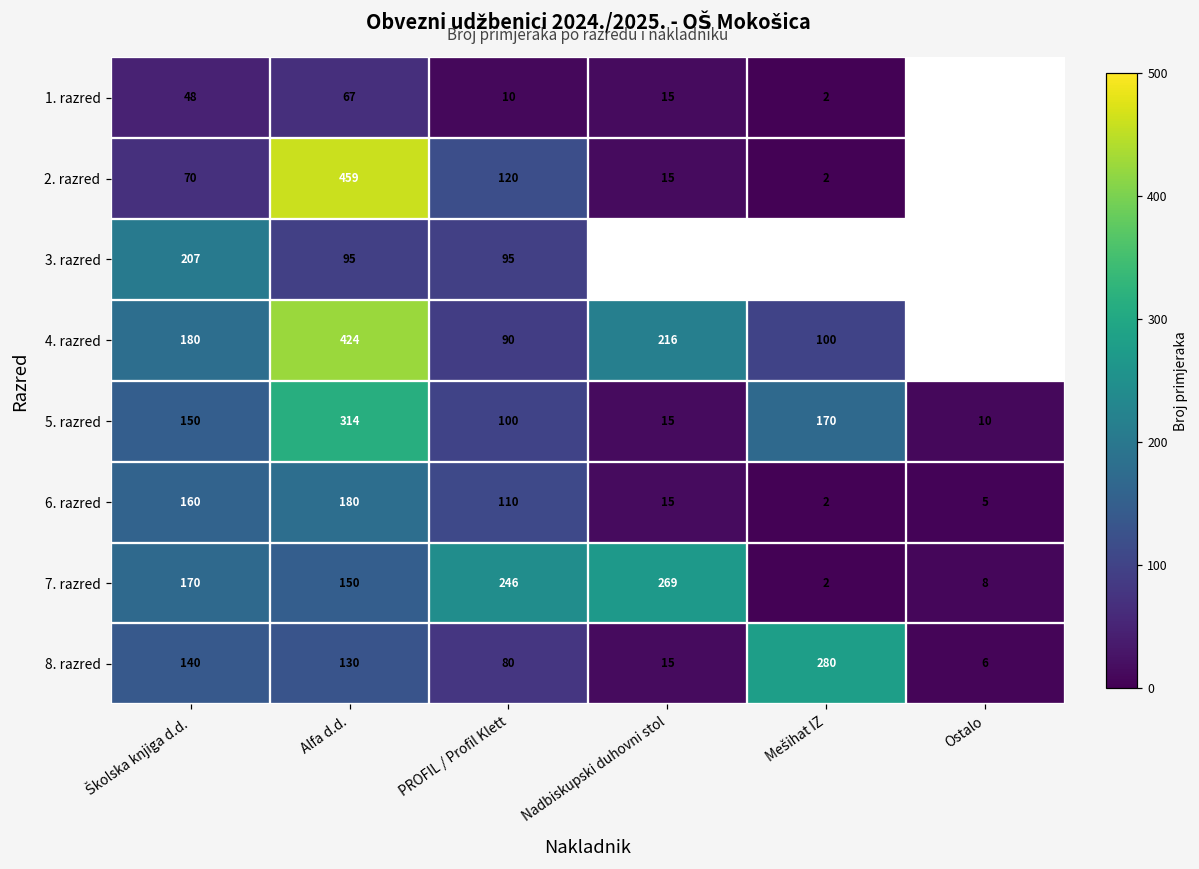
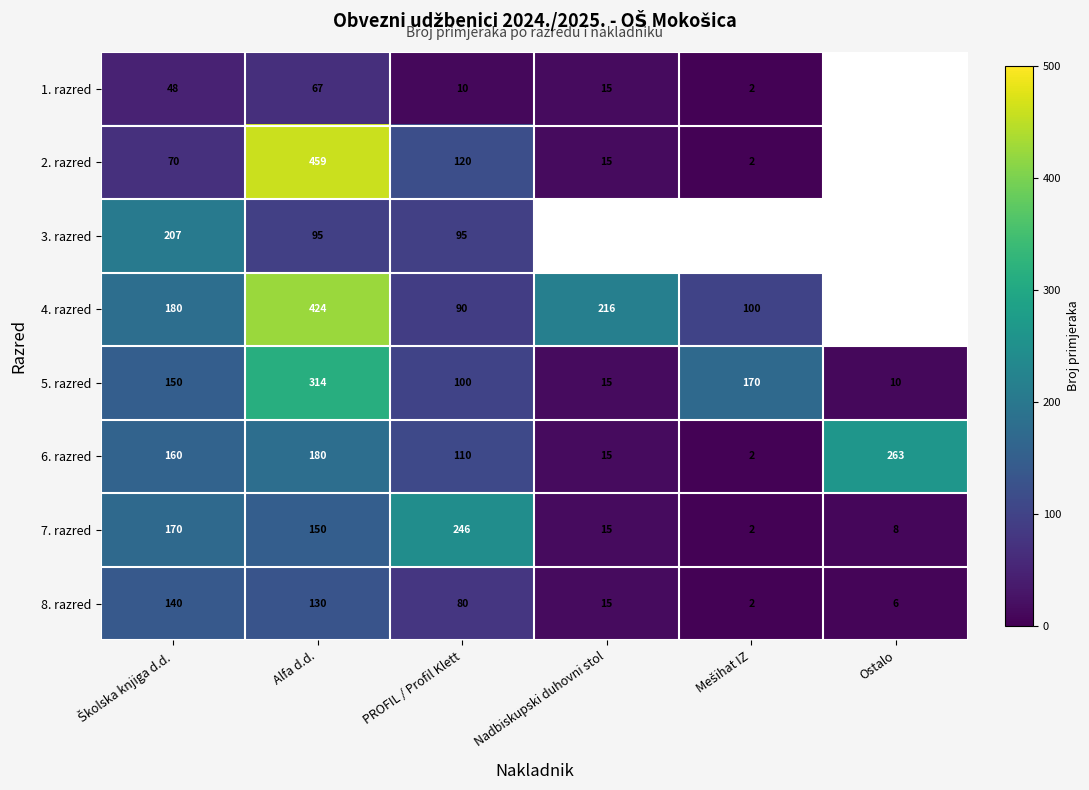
6. razred, Ostalo: 5 -> 263
7. razred, Nadbiskupski duhovni stol: 269 -> 15
8. razred, Mešihat IZ: 280 -> 2
